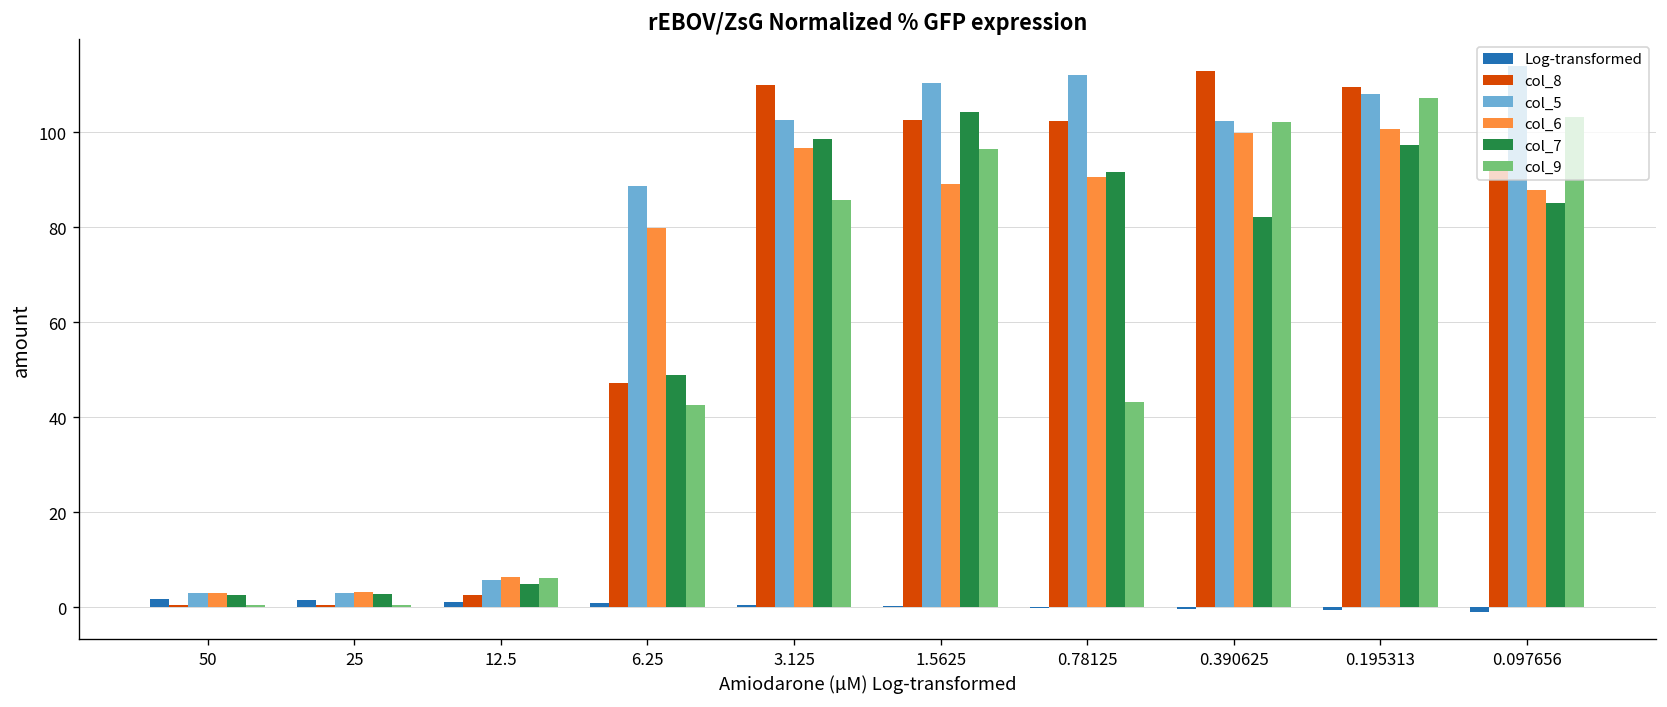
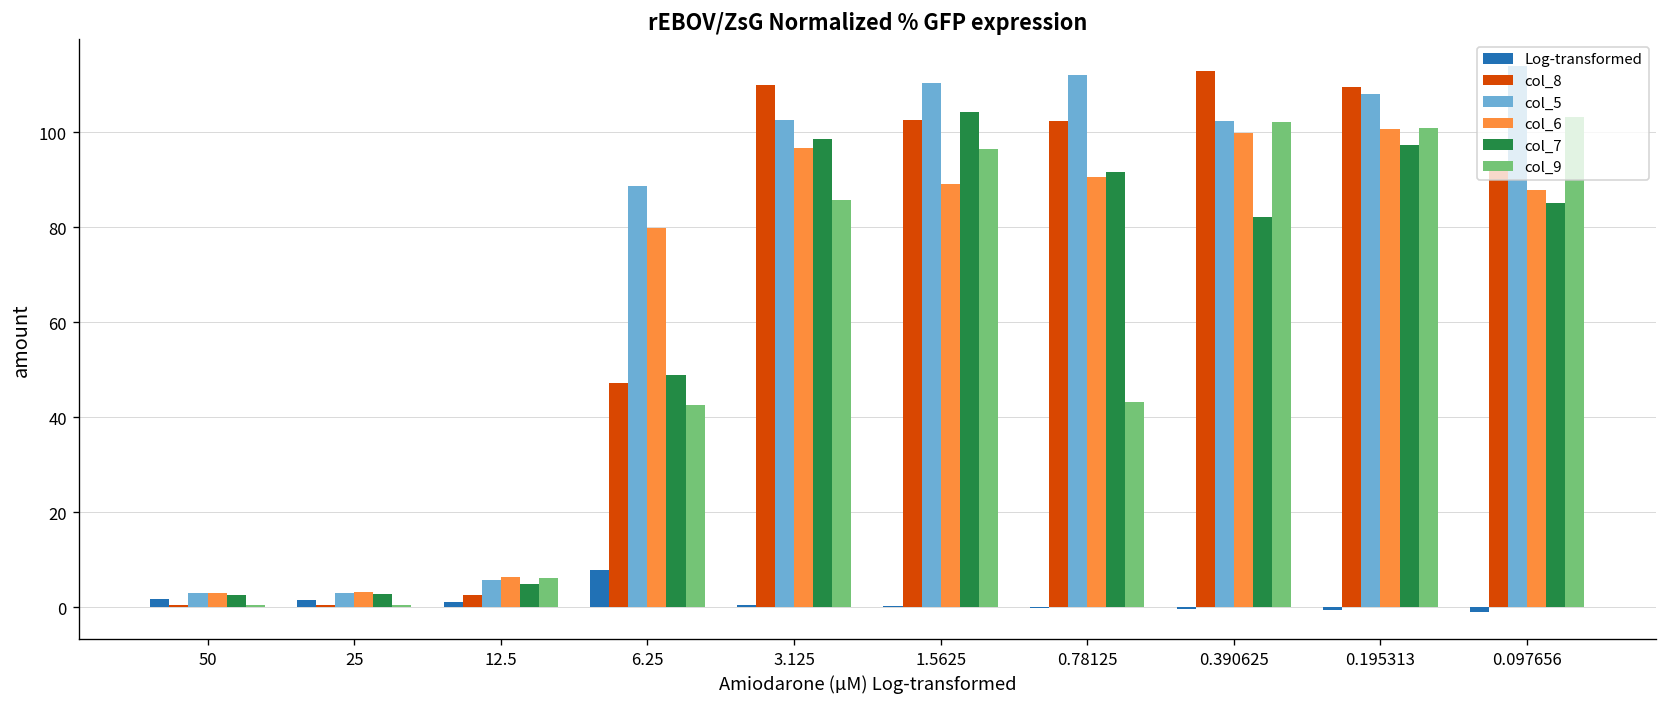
Log-transformed, 6.25: 1 -> 8
col_9, 0.195313: 107 -> 101
